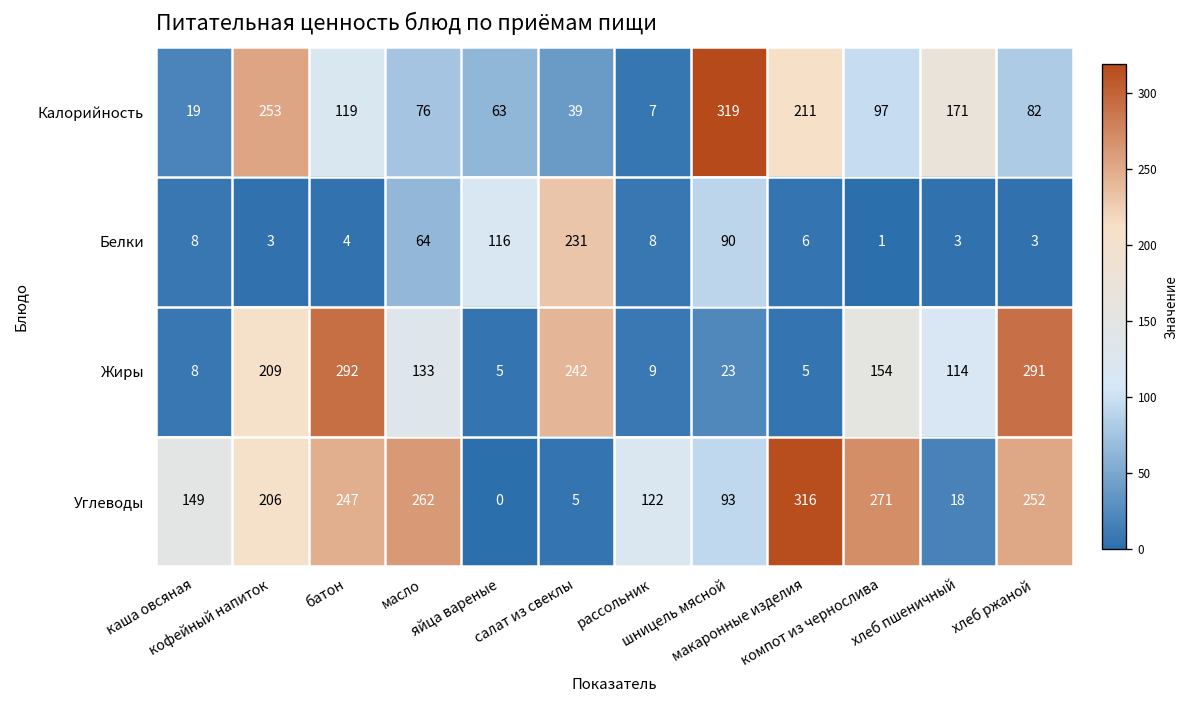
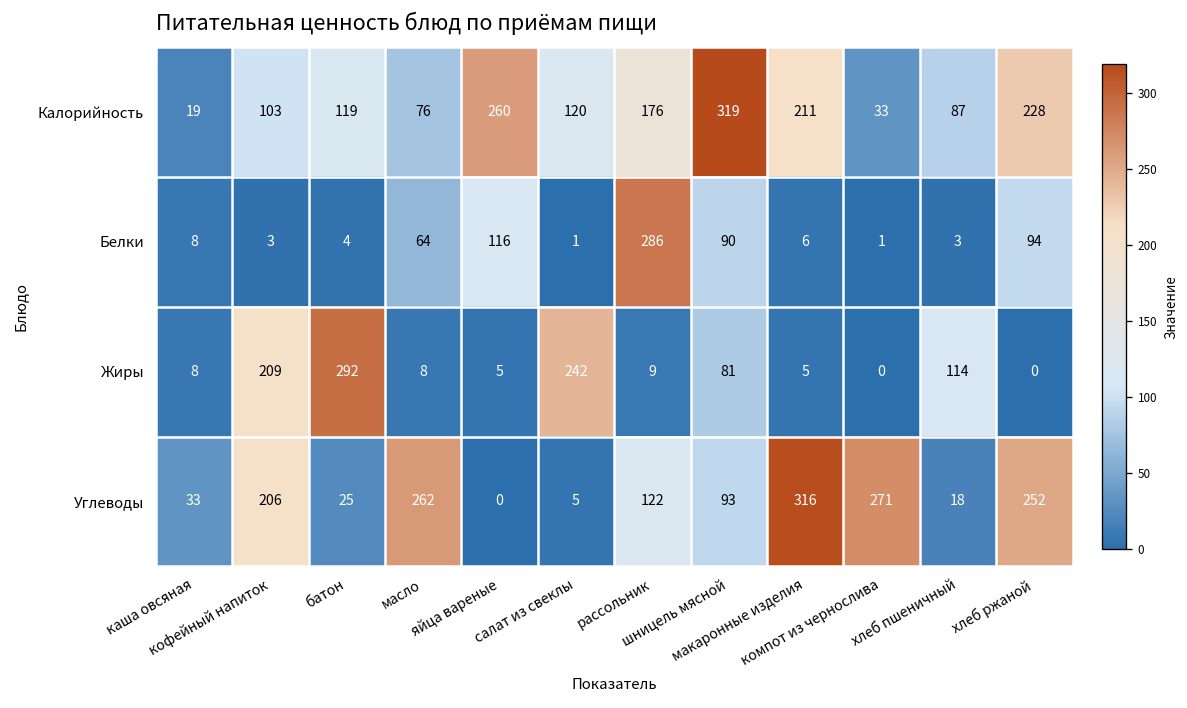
Калорийность, кофейный напиток: 253 -> 103
Калорийность, яйца вареные: 63 -> 260
Калорийность, салат из свеклы: 39 -> 120
Калорийность, рассольник: 7 -> 176
Калорийность, компот из чернослива: 97 -> 33
Калорийность, хлеб пшеничный: 171 -> 87
Калорийность, хлеб ржаной: 82 -> 228
Белки, салат из свеклы: 231 -> 1
Белки, рассольник: 8 -> 286
Белки, хлеб ржаной: 3 -> 94
Жиры, масло: 133 -> 8
Жиры, шницель мясной: 23 -> 81
Жиры, компот из чернослива: 154 -> 0
Жиры, хлеб ржаной: 291 -> 0
Углеводы, каша овсяная: 149 -> 33
Углеводы, батон: 247 -> 25
